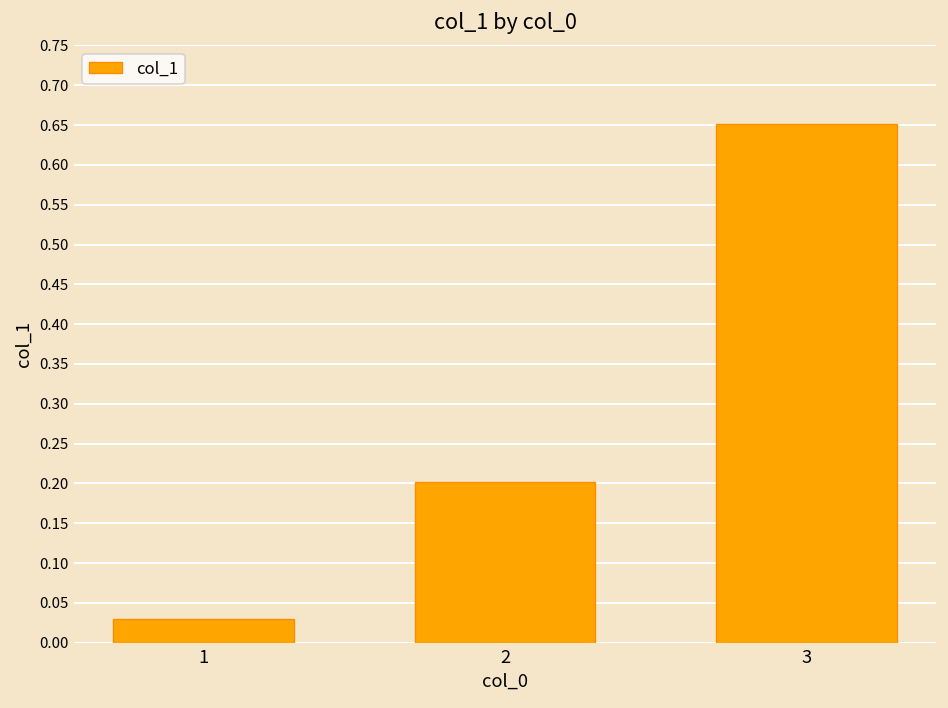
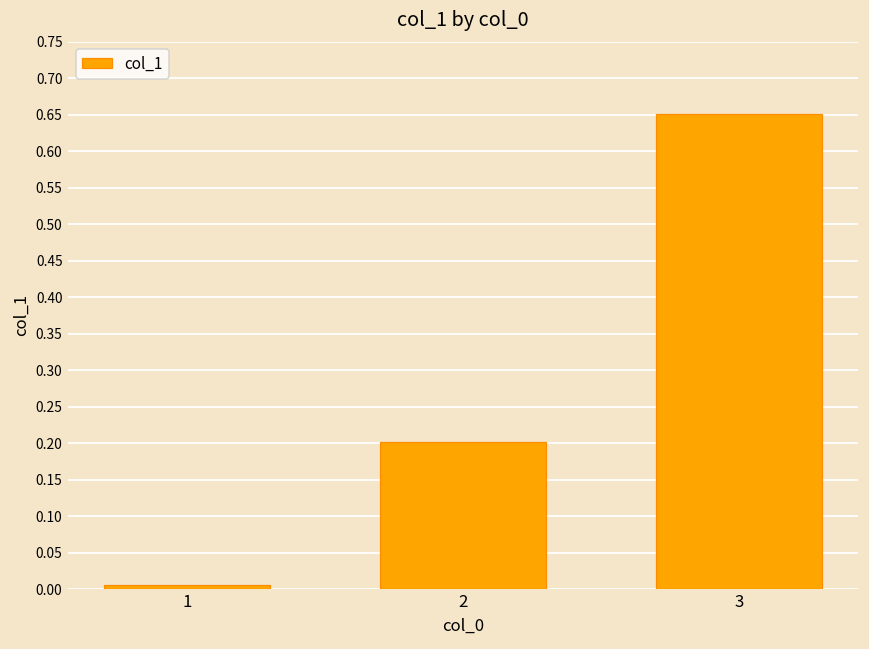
1: 0.03 -> 0.01
